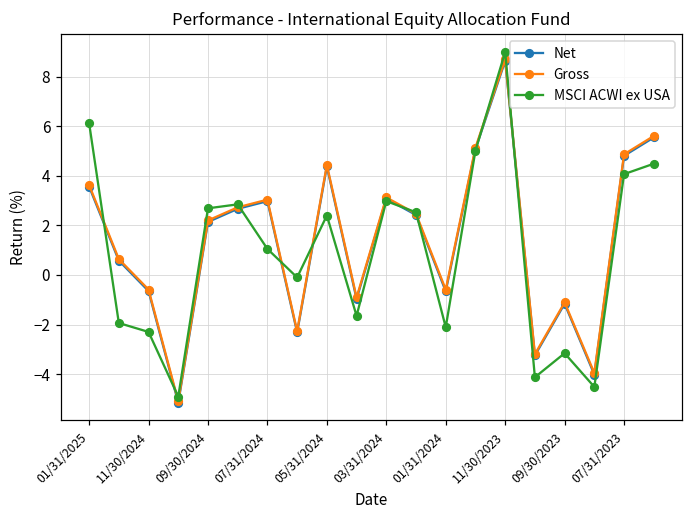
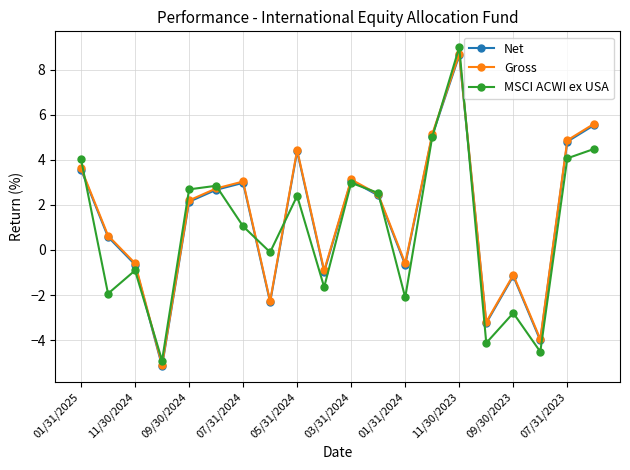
MSCI ACWI ex USA, 01/31/2025: 6.1 -> 4.0
MSCI ACWI ex USA, 11/30/2024: -2.3 -> -0.9
MSCI ACWI ex USA, 09/30/2023: -3.2 -> -2.8
